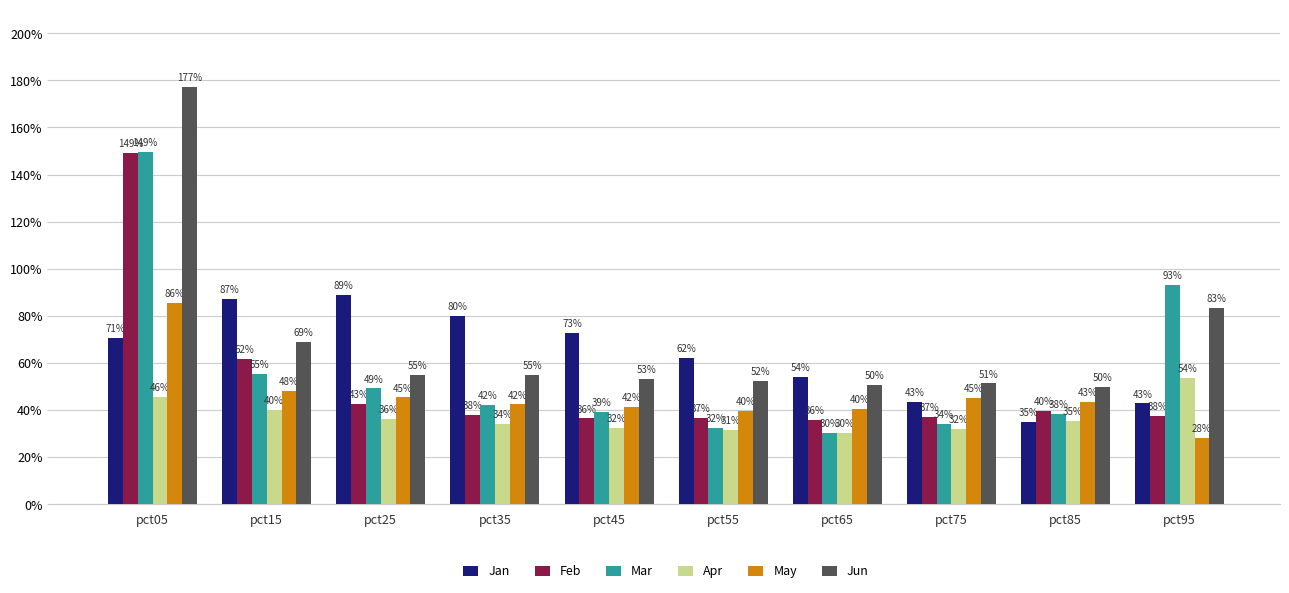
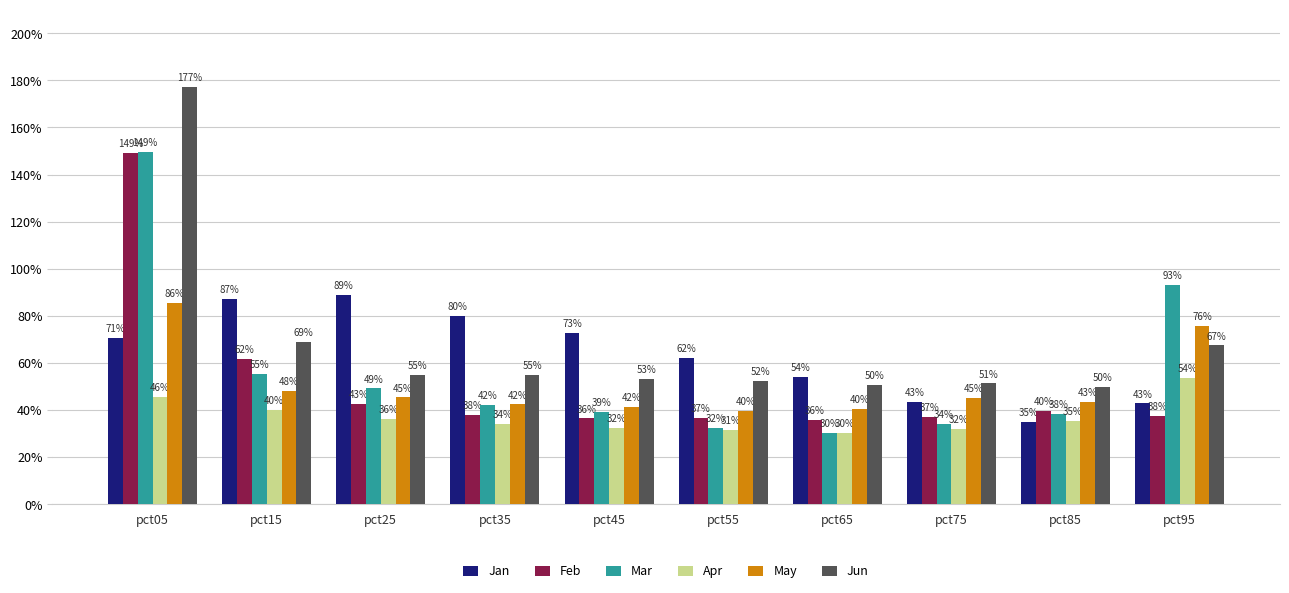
May, pct95: 28% -> 76%
Jun, pct95: 83% -> 67%
